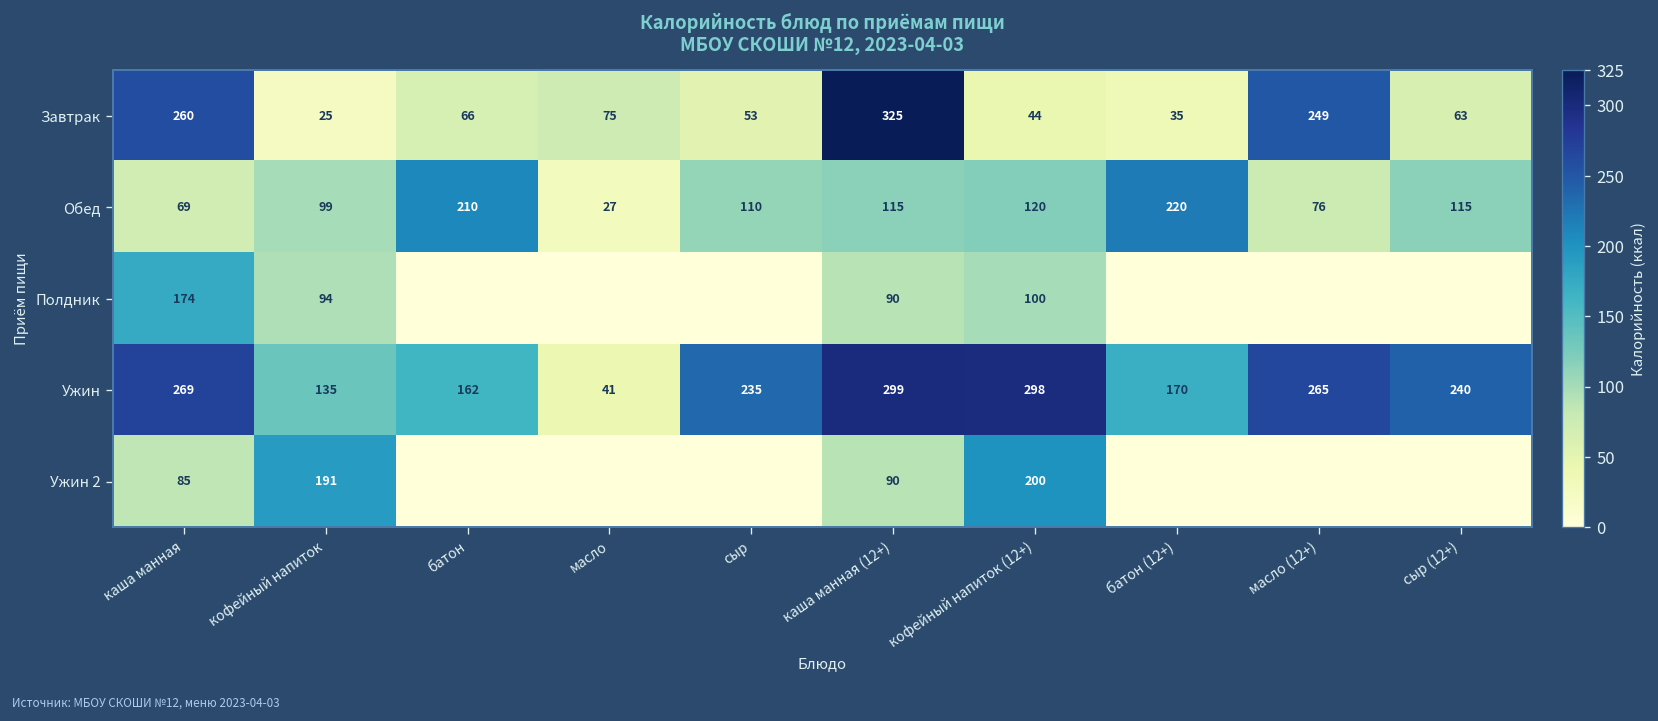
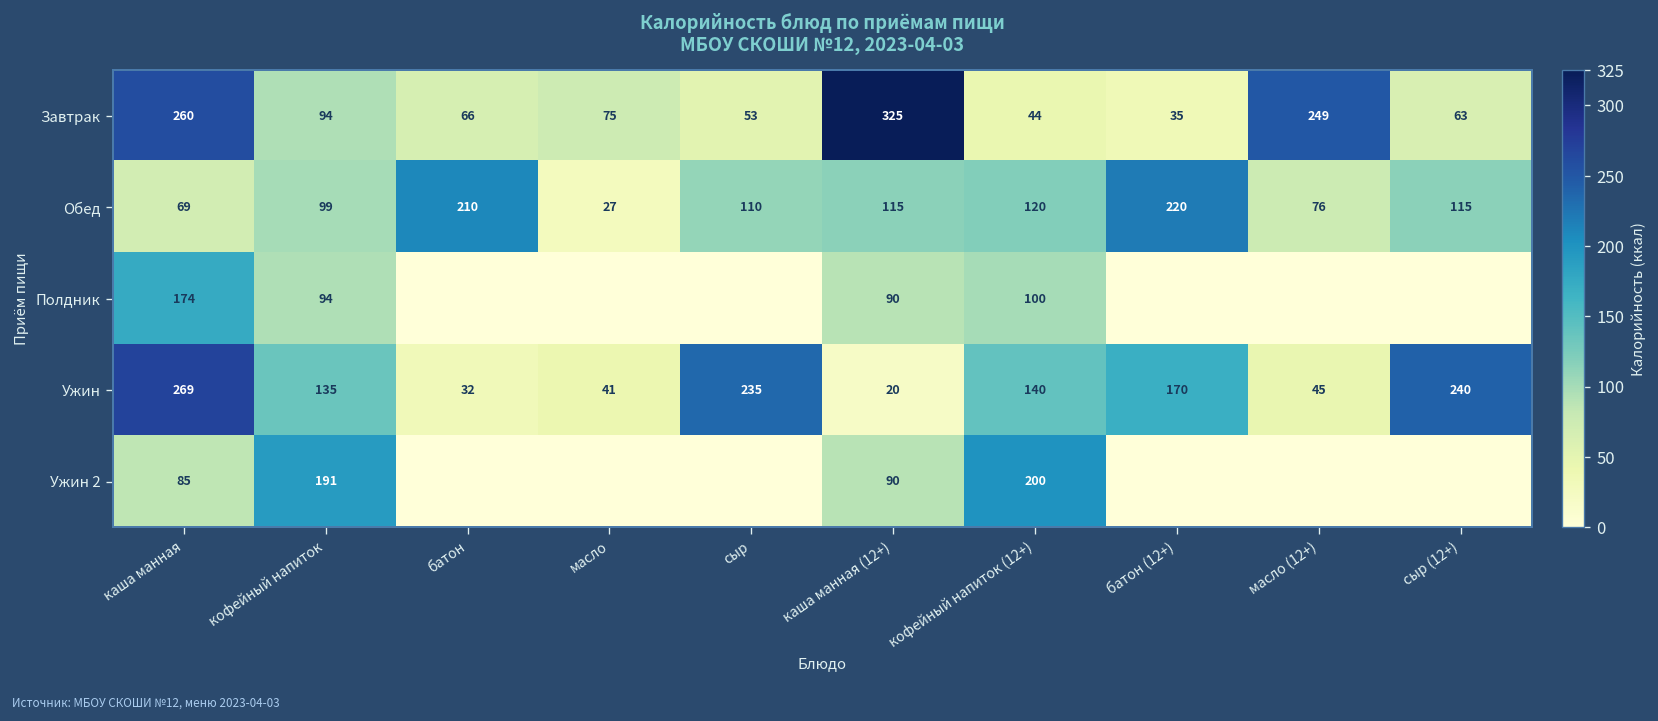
Завтрак, кофейный напиток: 25 -> 94
Ужин, батон: 162 -> 32
Ужин, каша манная (12+): 299 -> 20
Ужин, кофейный напиток (12+): 298 -> 140
Ужин, масло (12+): 265 -> 45
